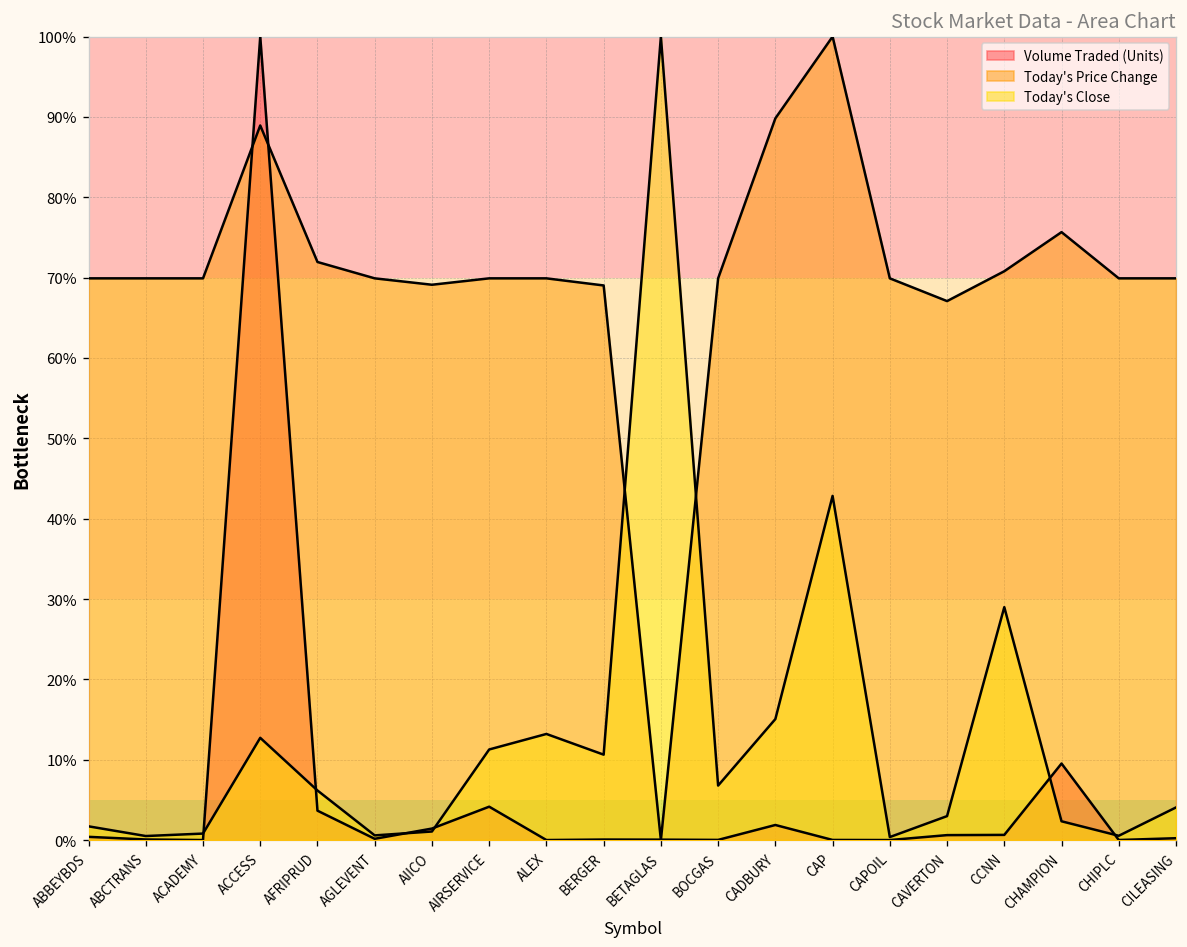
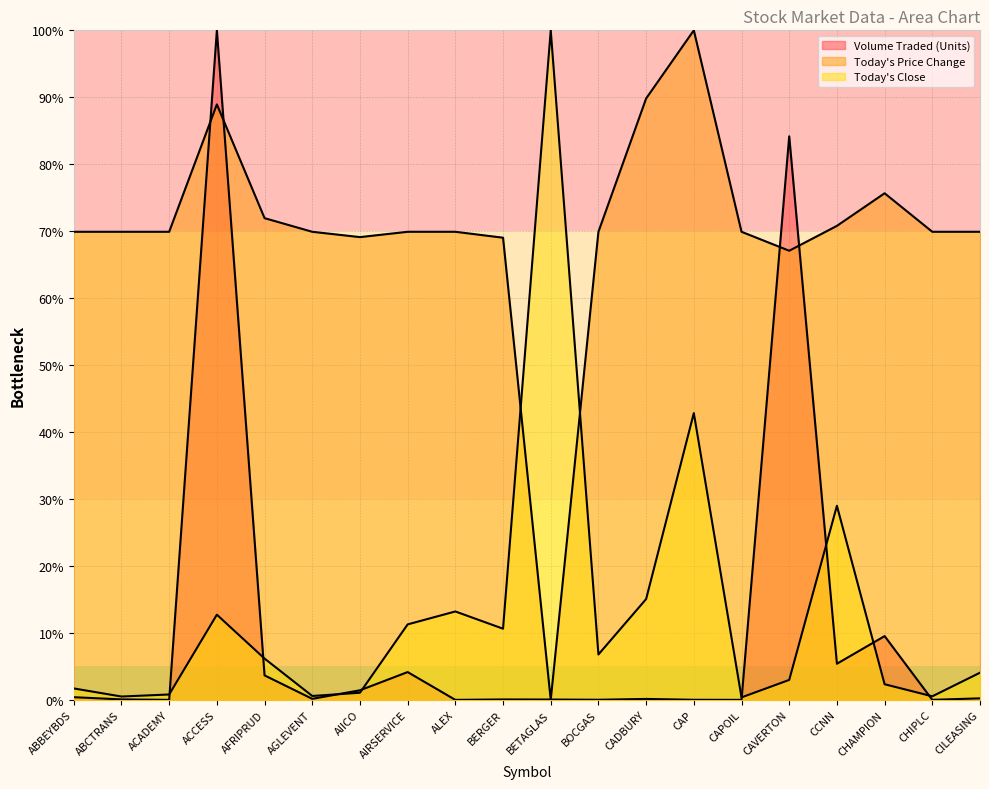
Volume Traded (Units), CADBURY: 2% -> 0%
Volume Traded (Units), CAVERTON: 1% -> 84%
Volume Traded (Units), CCNN: 1% -> 5%
